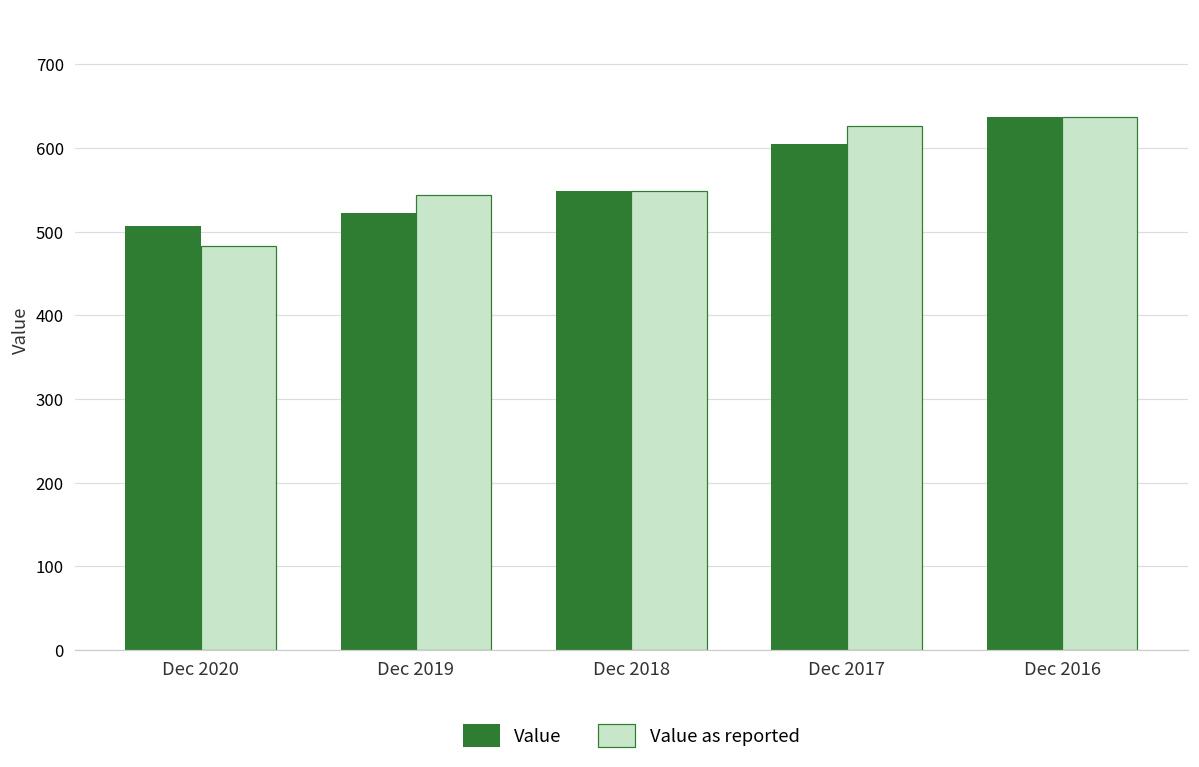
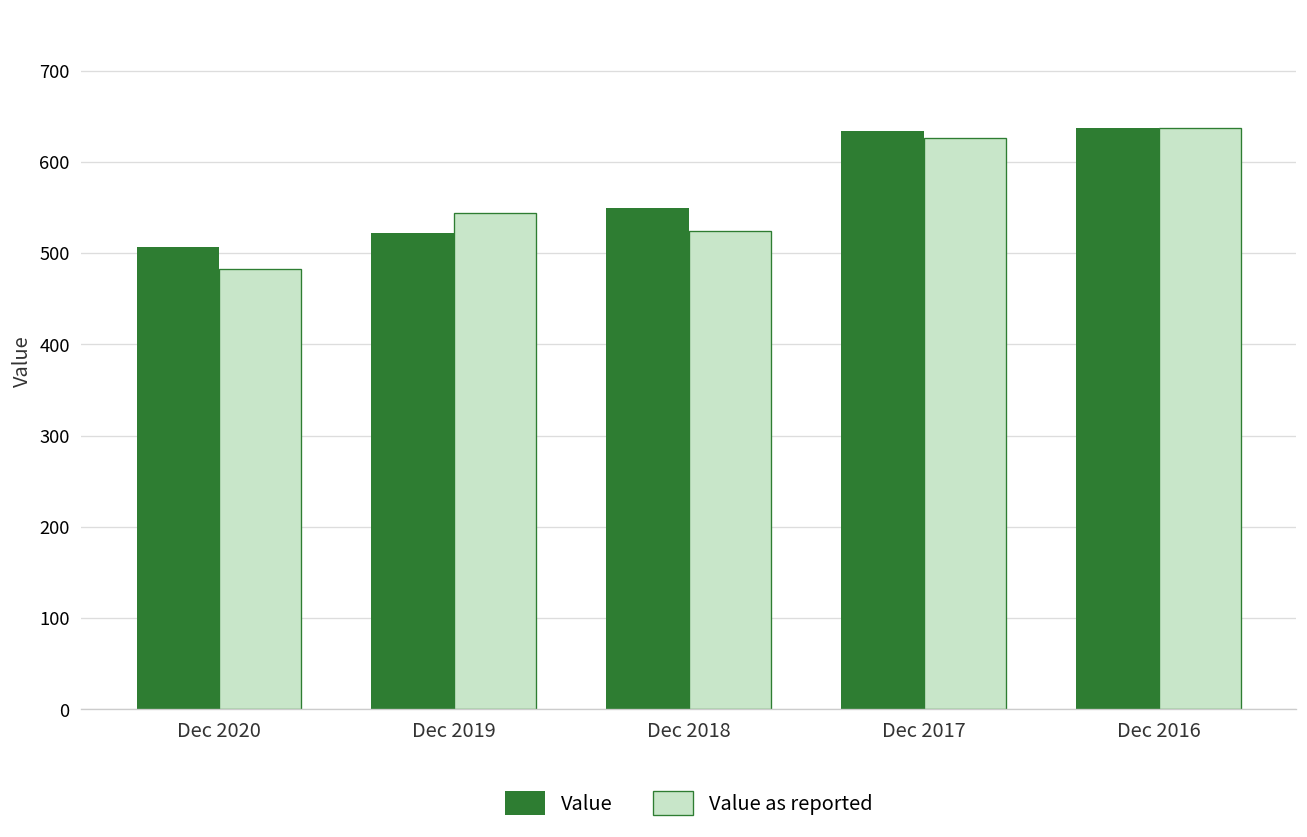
Value as reported, Dec 2018: 550 -> 520
Value, Dec 2017: 610 -> 630
